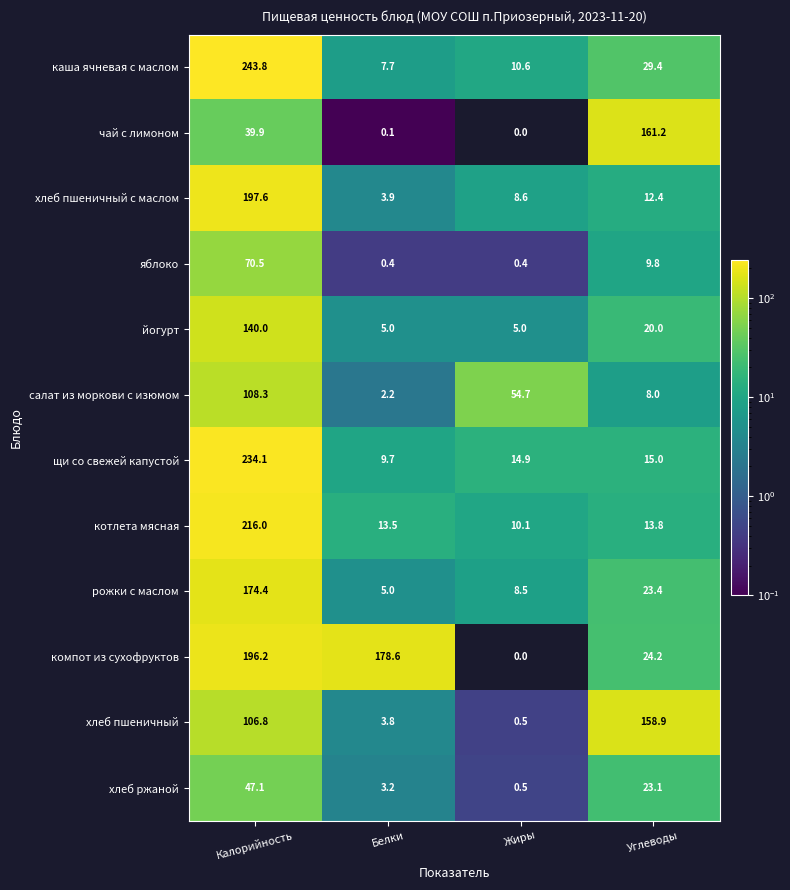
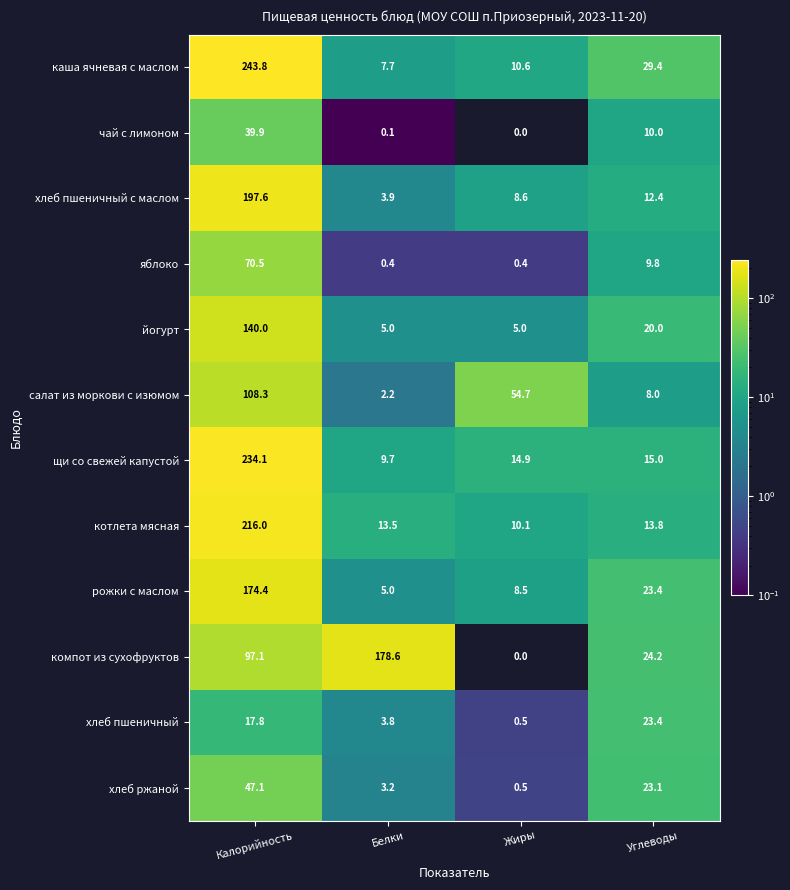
чай с лимоном, Углеводы: 161.2 -> 10.0
компот из сухофруктов, Калорийность: 196.2 -> 97.1
хлеб пшеничный, Калорийность: 106.8 -> 17.8
хлеб пшеничный, Углеводы: 158.9 -> 23.4
